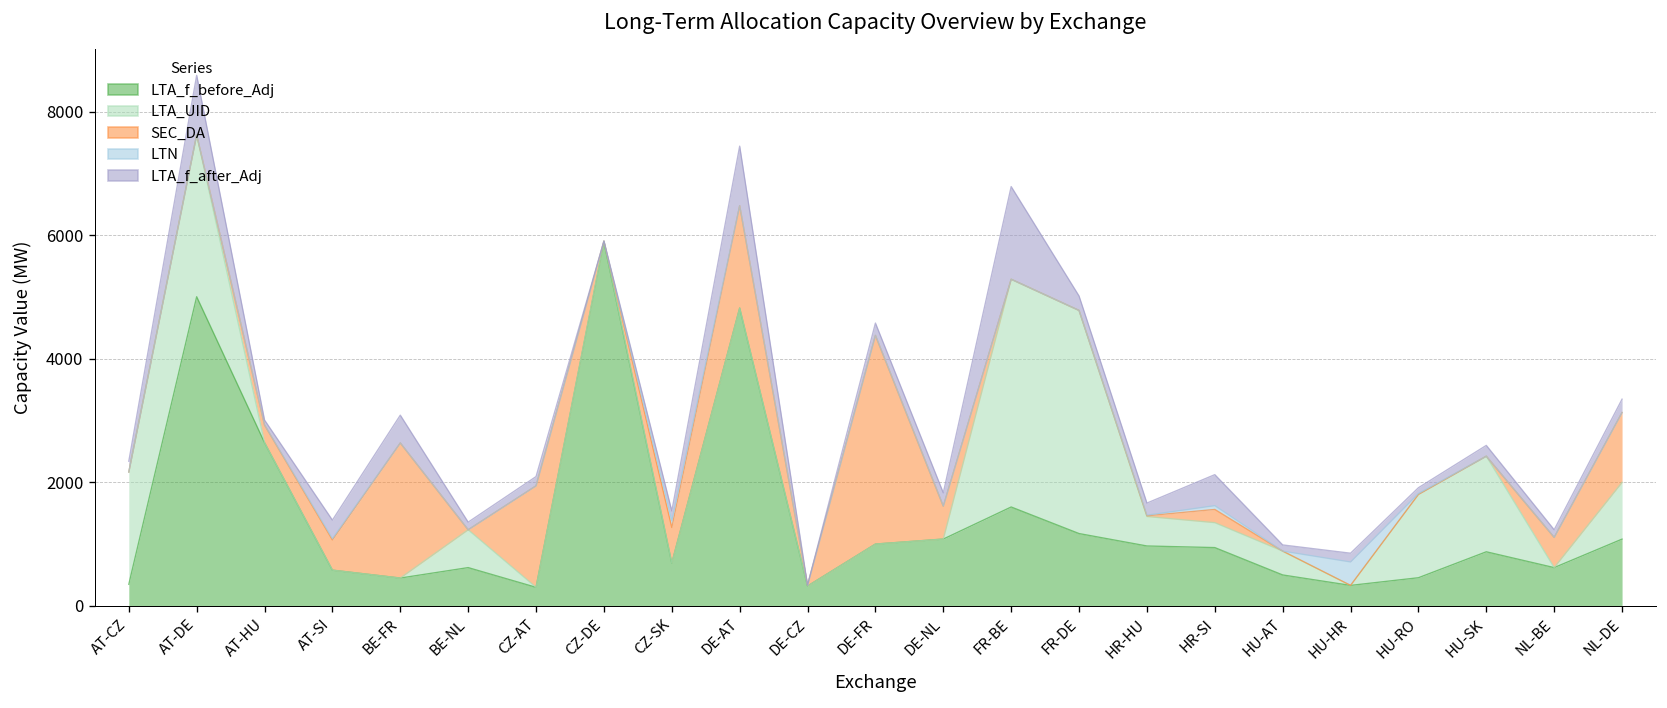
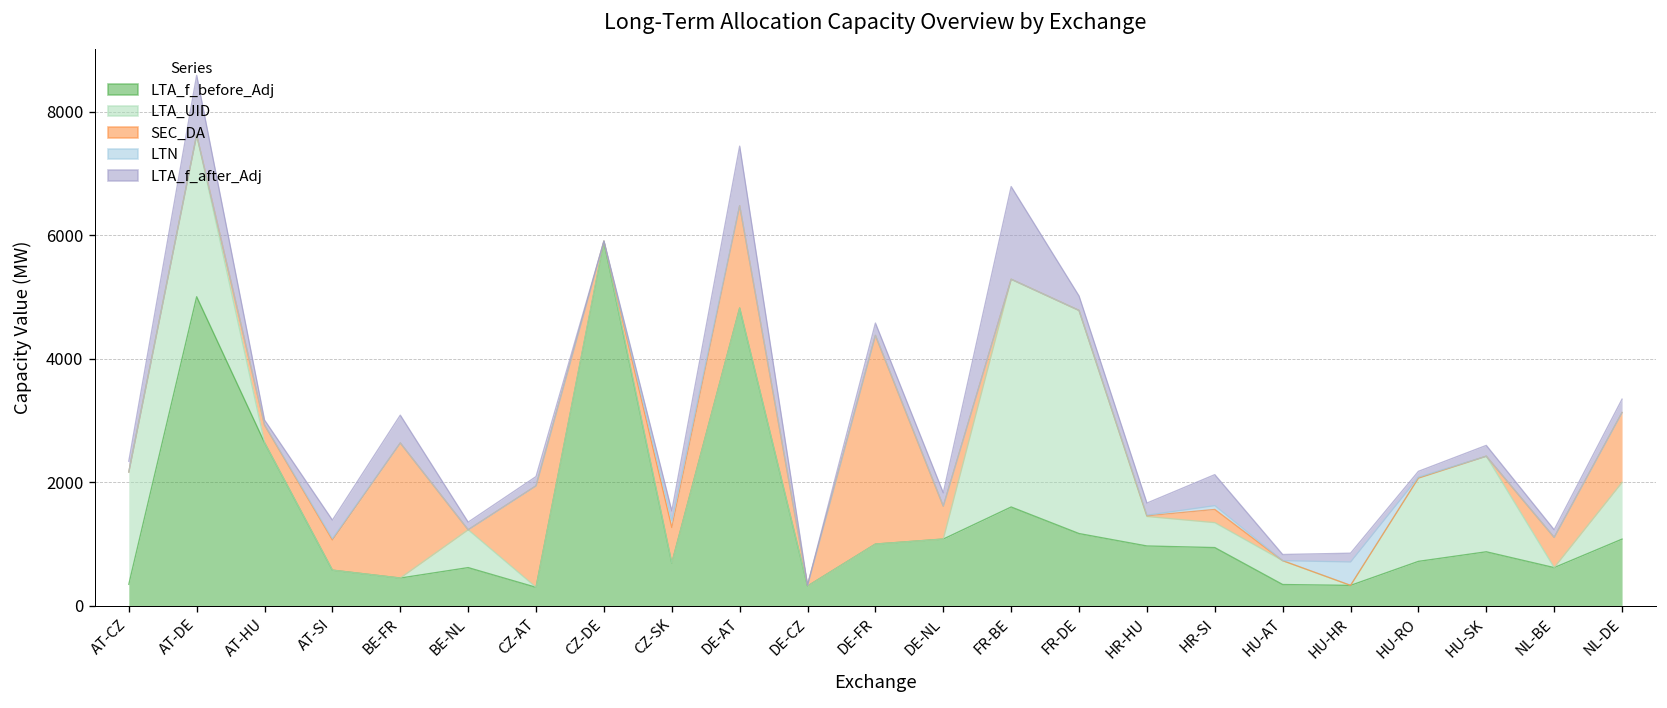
LTA_f_before_Adj, HU-AT: 500 -> 300
LTA_f_before_Adj, HU-RO: 500 -> 700
